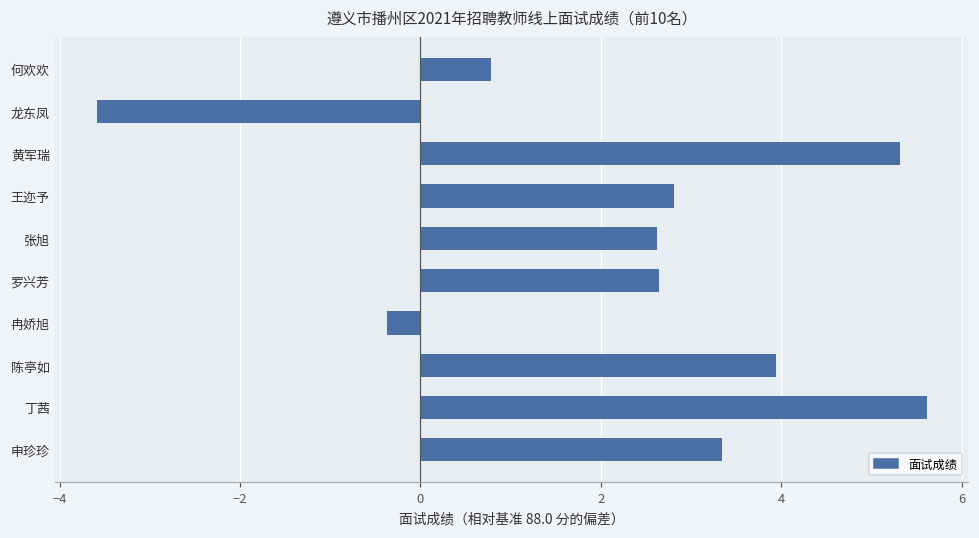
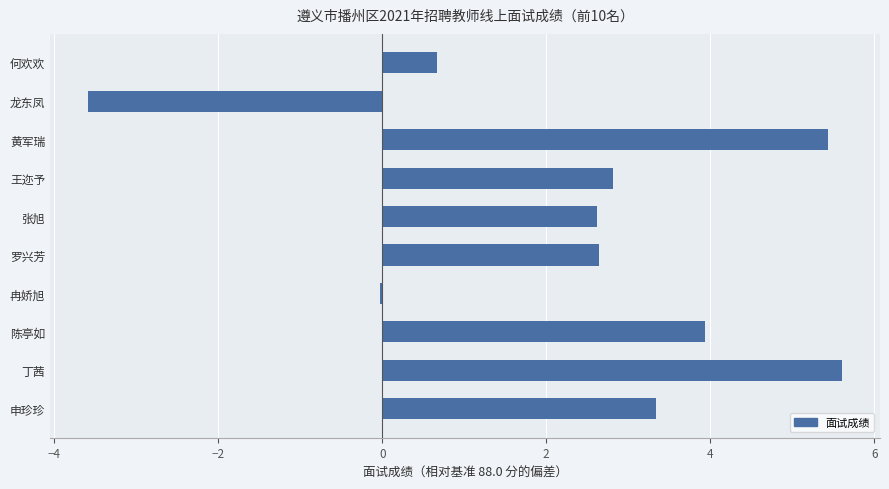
何欢欢: 0.8 -> 0.7
黄军瑞: 5.3 -> 5.4
冉娇旭: -0.4 -> 0.0
